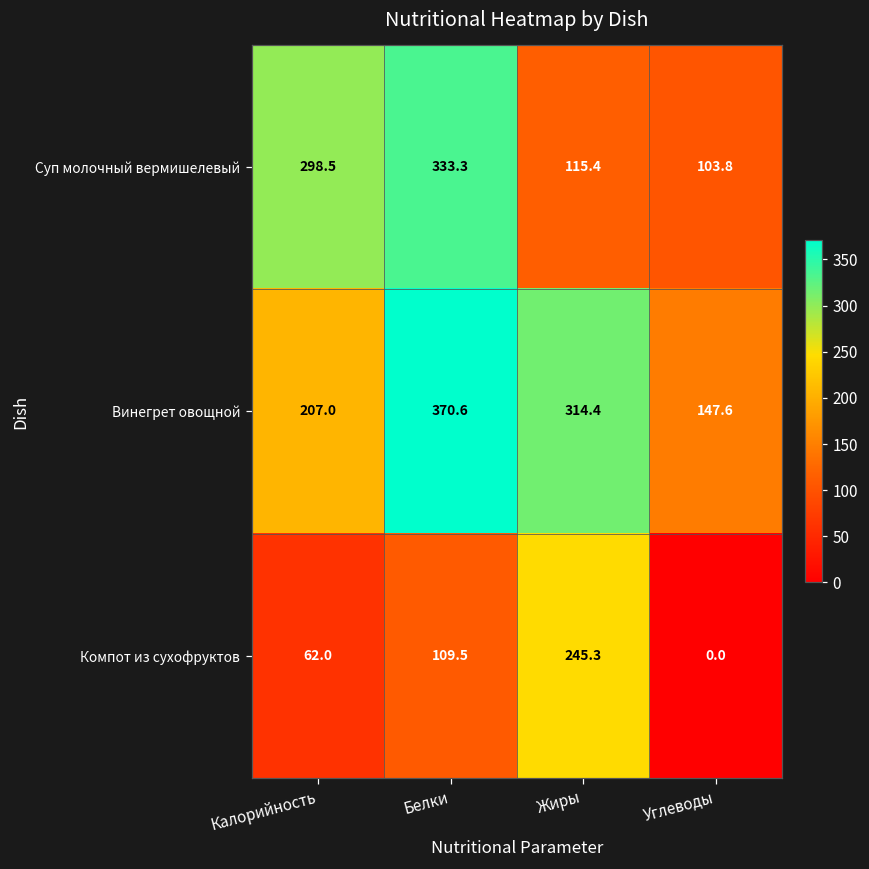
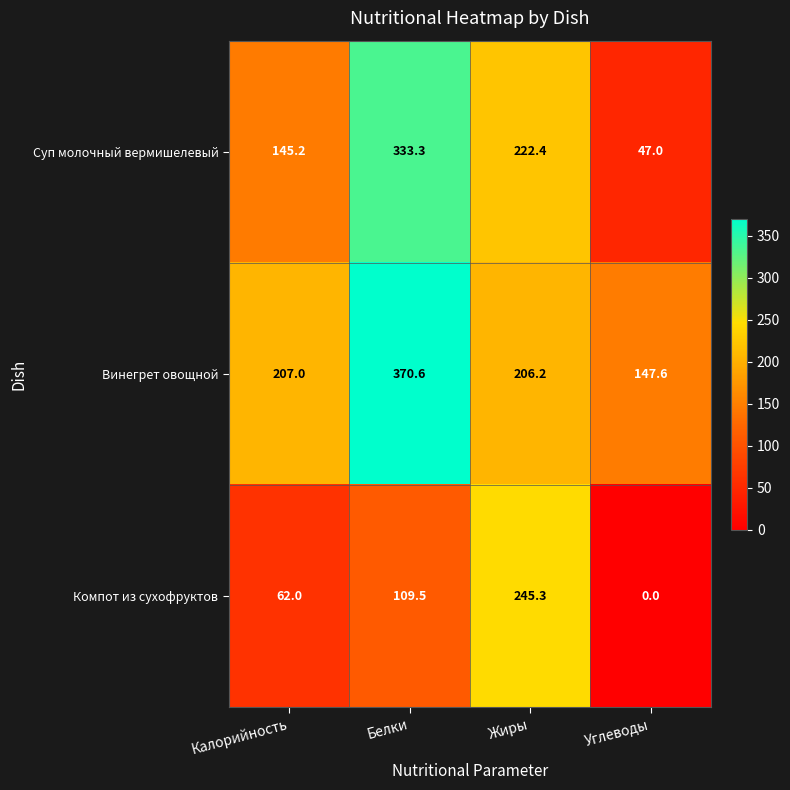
Суп молочный вермишелевый, Калорийность: 298.5 -> 145.2
Суп молочный вермишелевый, Жиры: 115.4 -> 222.4
Суп молочный вермишелевый, Углеводы: 103.8 -> 47.0
Винегрет овощной, Жиры: 314.4 -> 206.2
